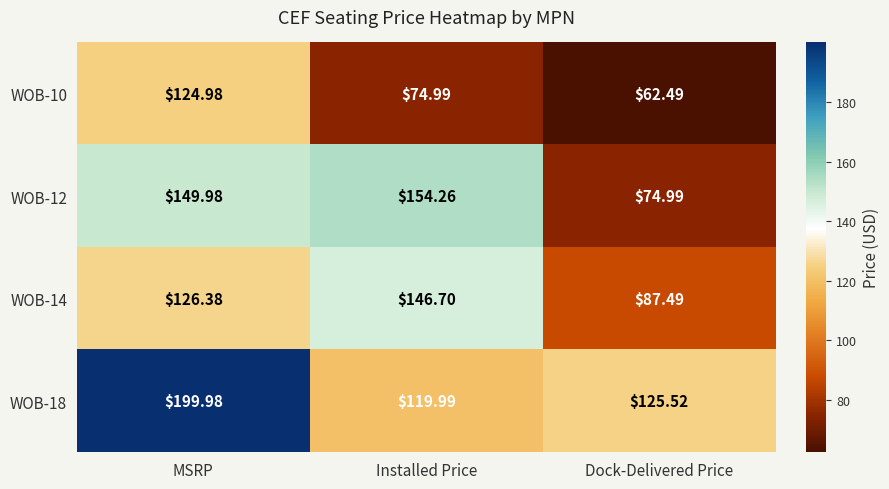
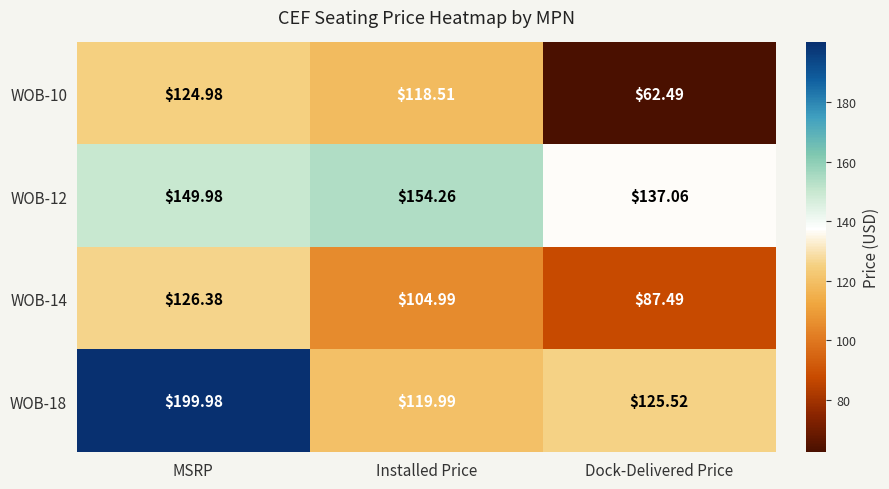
WOB-10, Installed Price: $74.99 -> $118.51
WOB-12, Dock-Delivered Price: $74.99 -> $137.06
WOB-14, Installed Price: $146.70 -> $104.99
